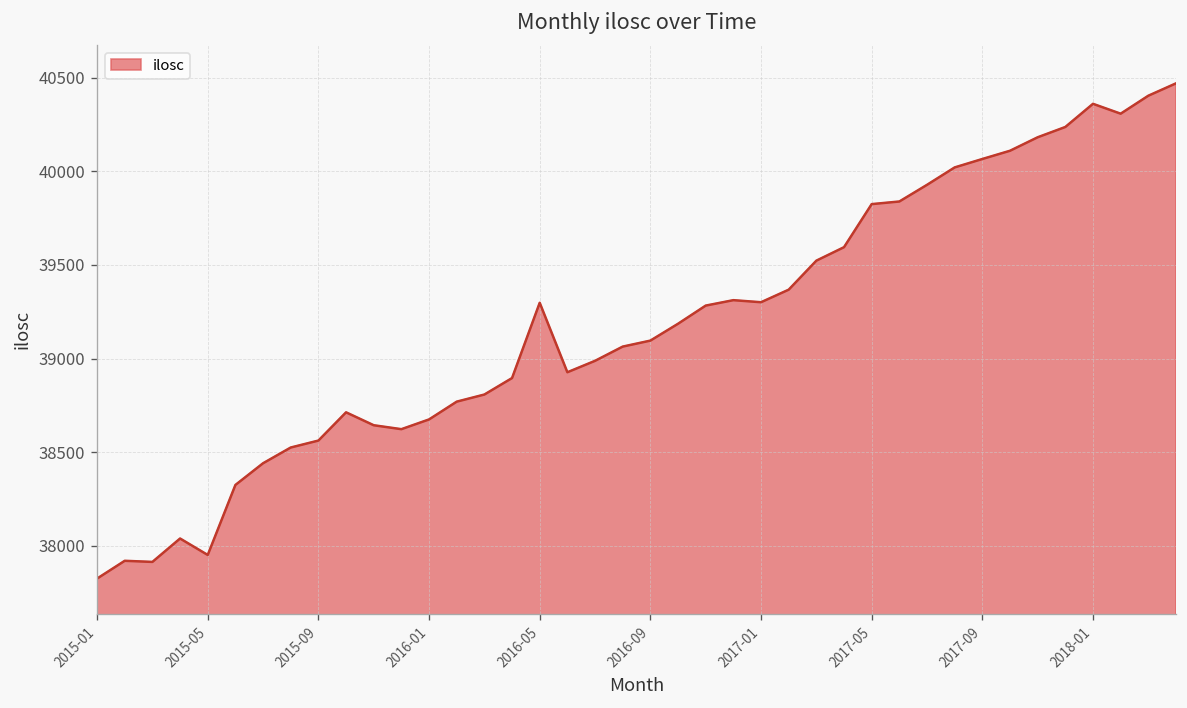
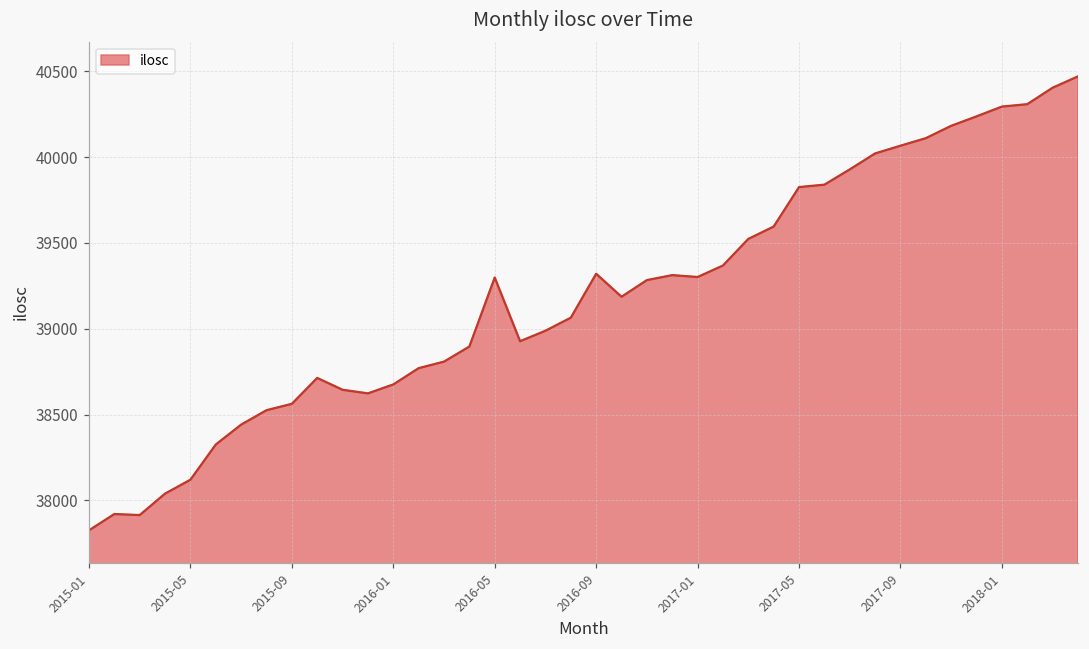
2015-05: 37950 -> 38120
2016-09: 39100 -> 39320
2018-01: 40360 -> 40290
